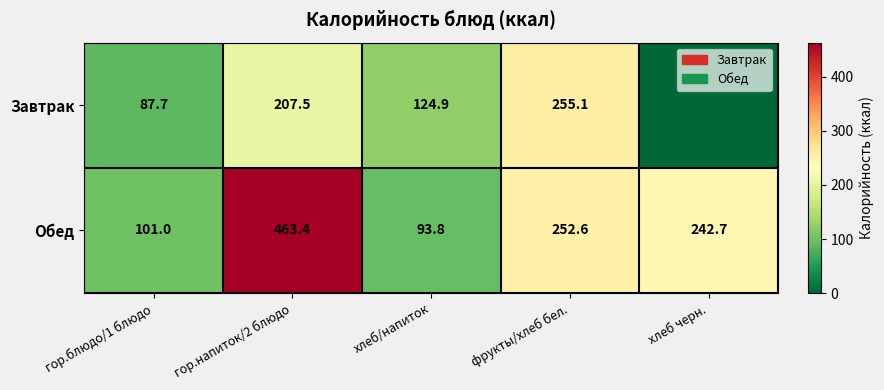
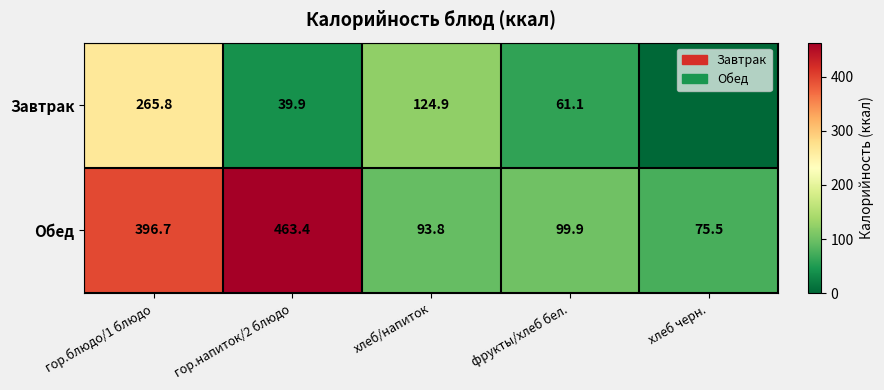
Завтрак, гор.блюдо/1 блюдо: 87.7 -> 265.8
Завтрак, гор.напиток/2 блюдо: 207.5 -> 39.9
Завтрак, фрукты/хлеб бел.: 255.1 -> 61.1
Обед, гор.блюдо/1 блюдо: 101.0 -> 396.7
Обед, фрукты/хлеб бел.: 252.6 -> 99.9
Обед, хлеб черн.: 242.7 -> 75.5
